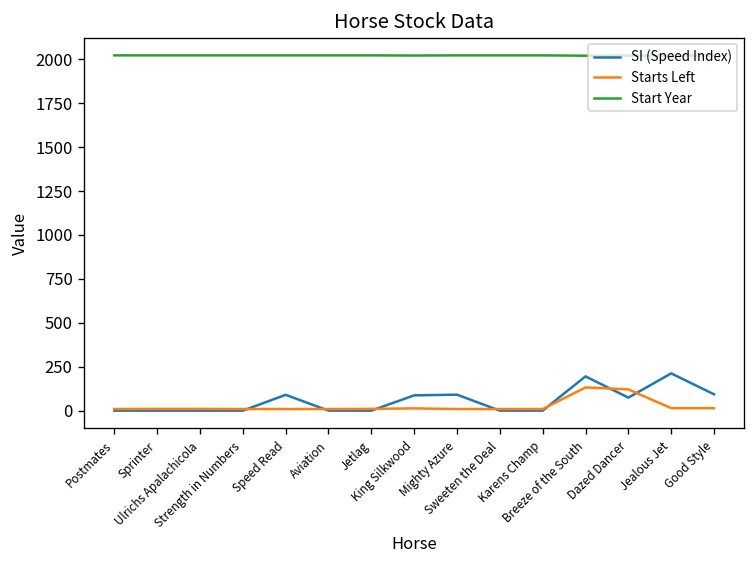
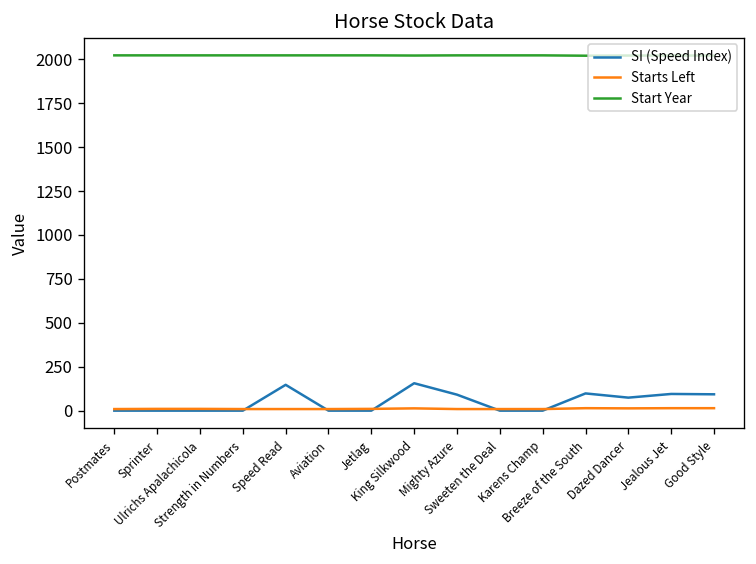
SI (Speed Index), Speed Read: 90 -> 150
SI (Speed Index), King Silkwood: 90 -> 160
SI (Speed Index), Breeze of the South: 200 -> 100
Starts Left, Breeze of the South: 130 -> 10
Starts Left, Dazed Dancer: 120 -> 10
SI (Speed Index), Jealous Jet: 210 -> 100
